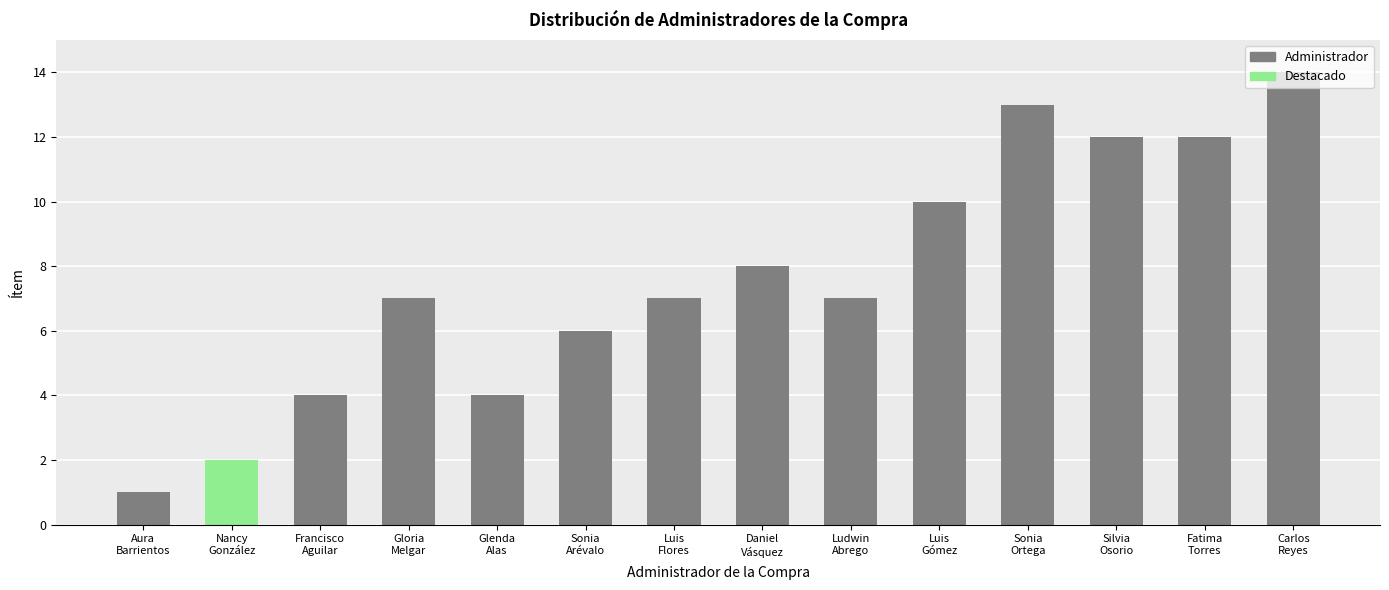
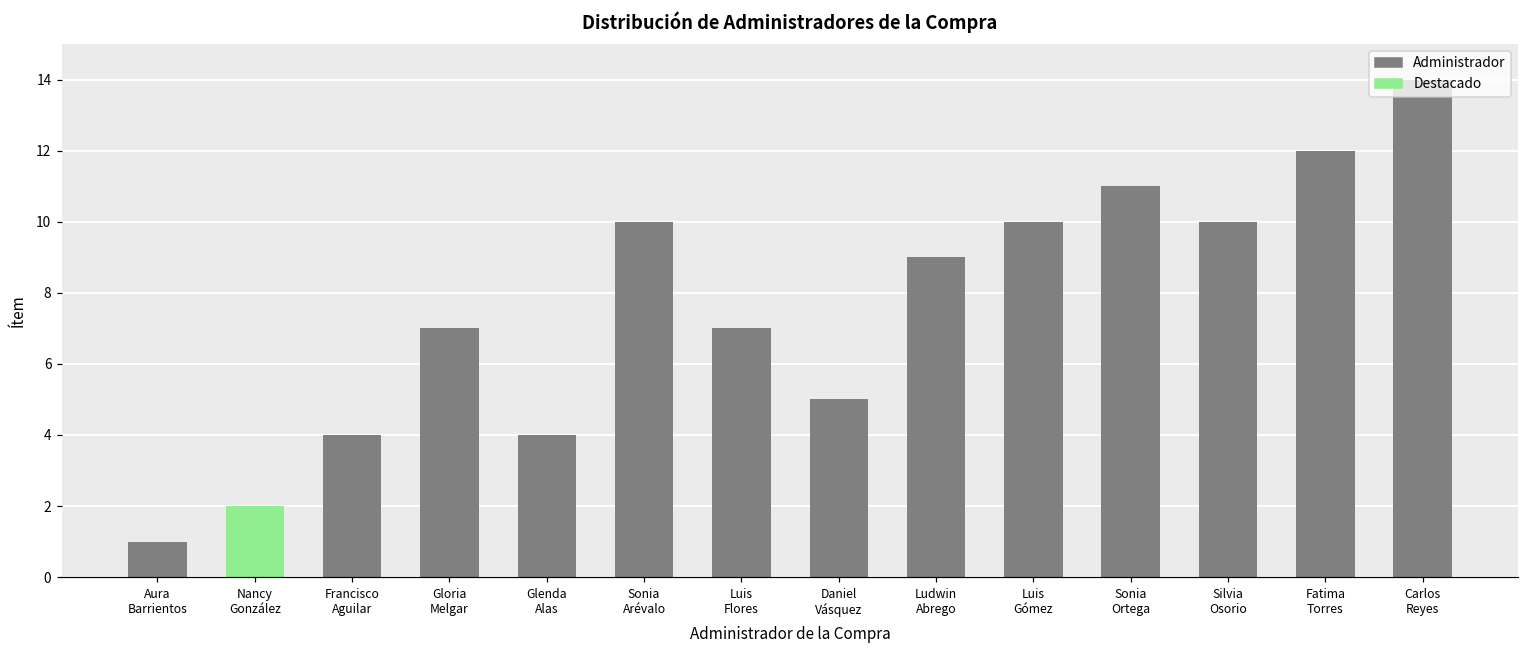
Sonia Arévalo: 6 -> 10
Daniel Vásquez: 8 -> 5
Ludwin Abrego: 7 -> 9
Sonia Ortega: 13 -> 11
Silvia Osorio: 12 -> 10
